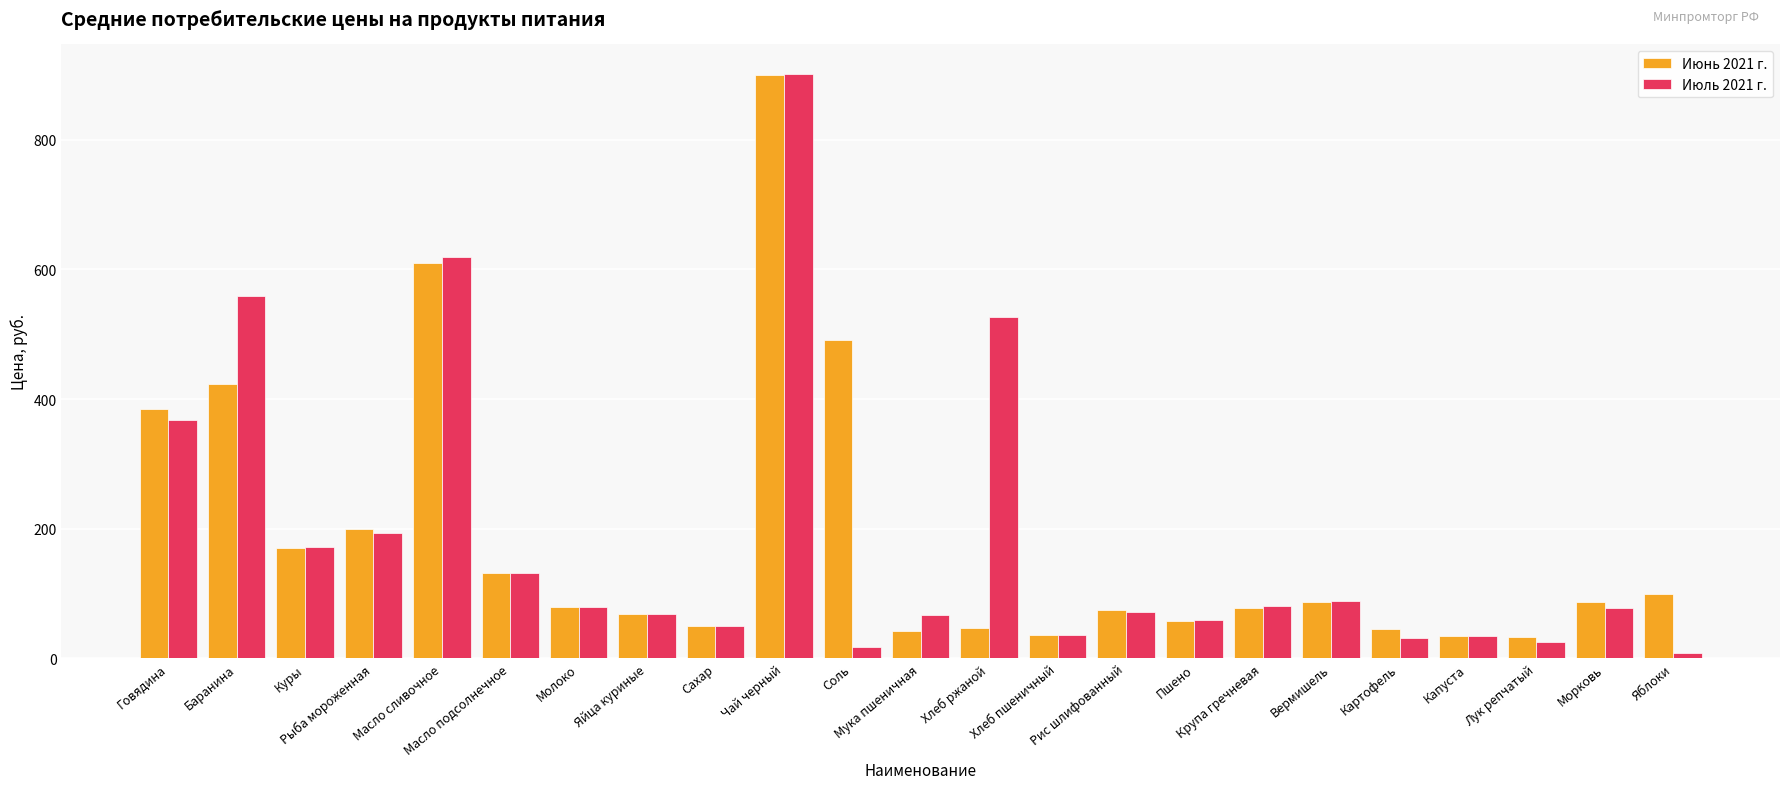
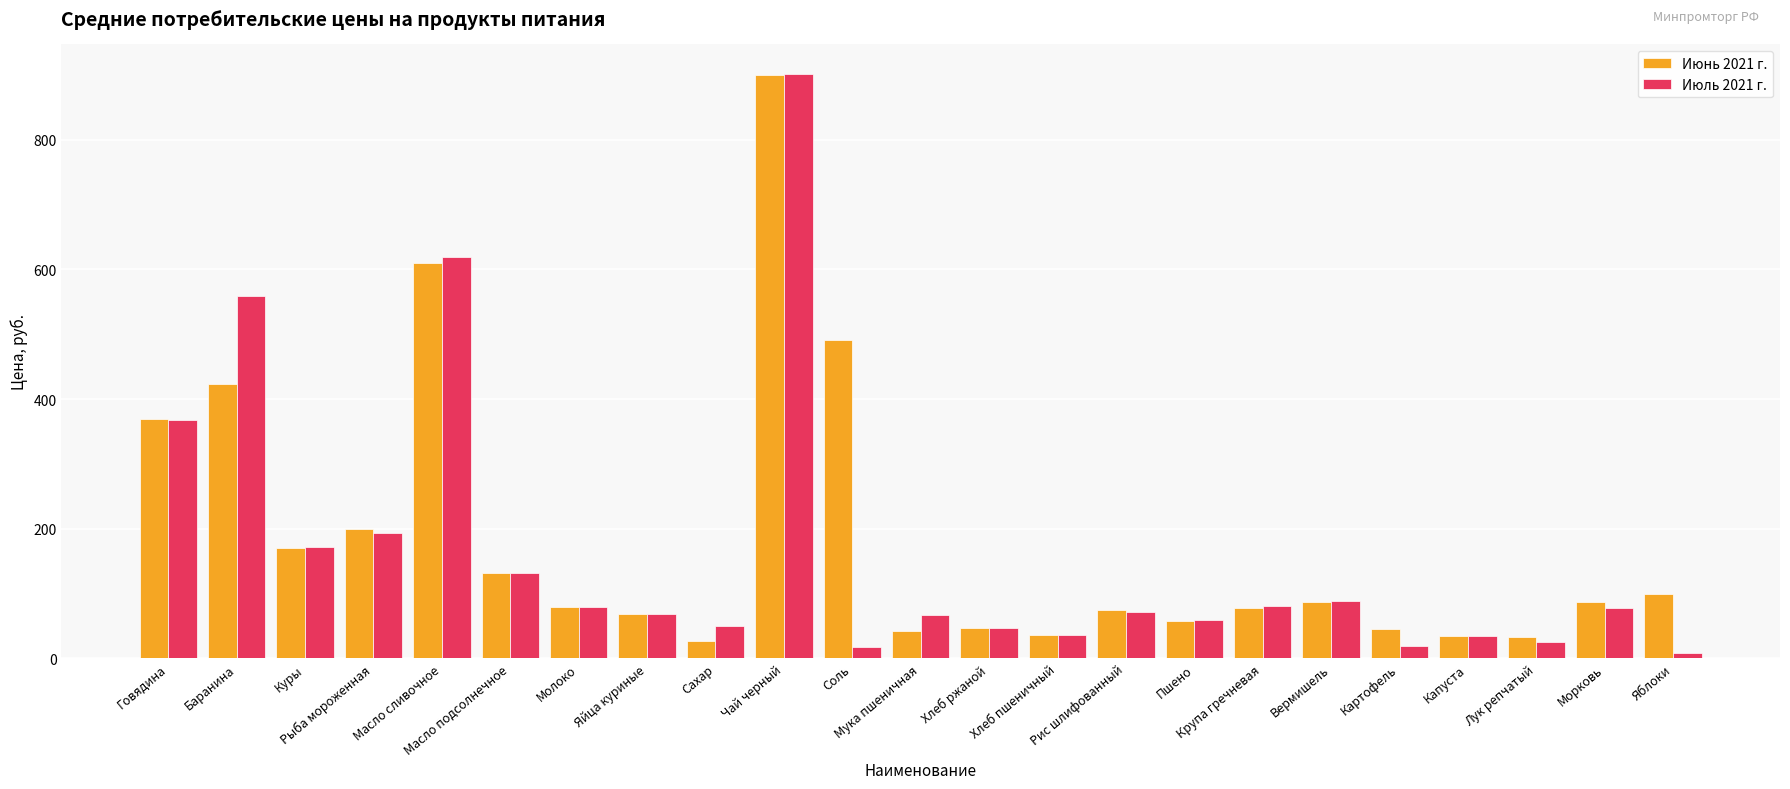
Июнь 2021 г., Говядина: 380 -> 370
Июнь 2021 г., Сахар: 50 -> 30
Июль 2021 г., Хлеб ржаной: 530 -> 50
Июль 2021 г., Картофель: 30 -> 20
